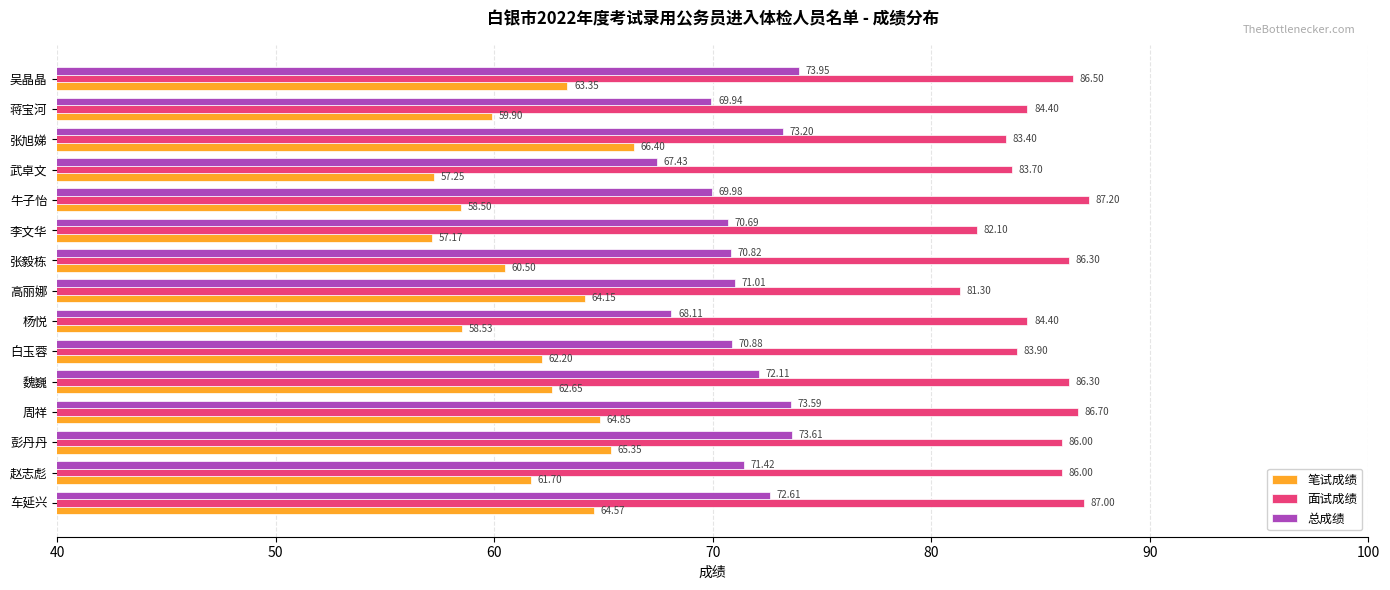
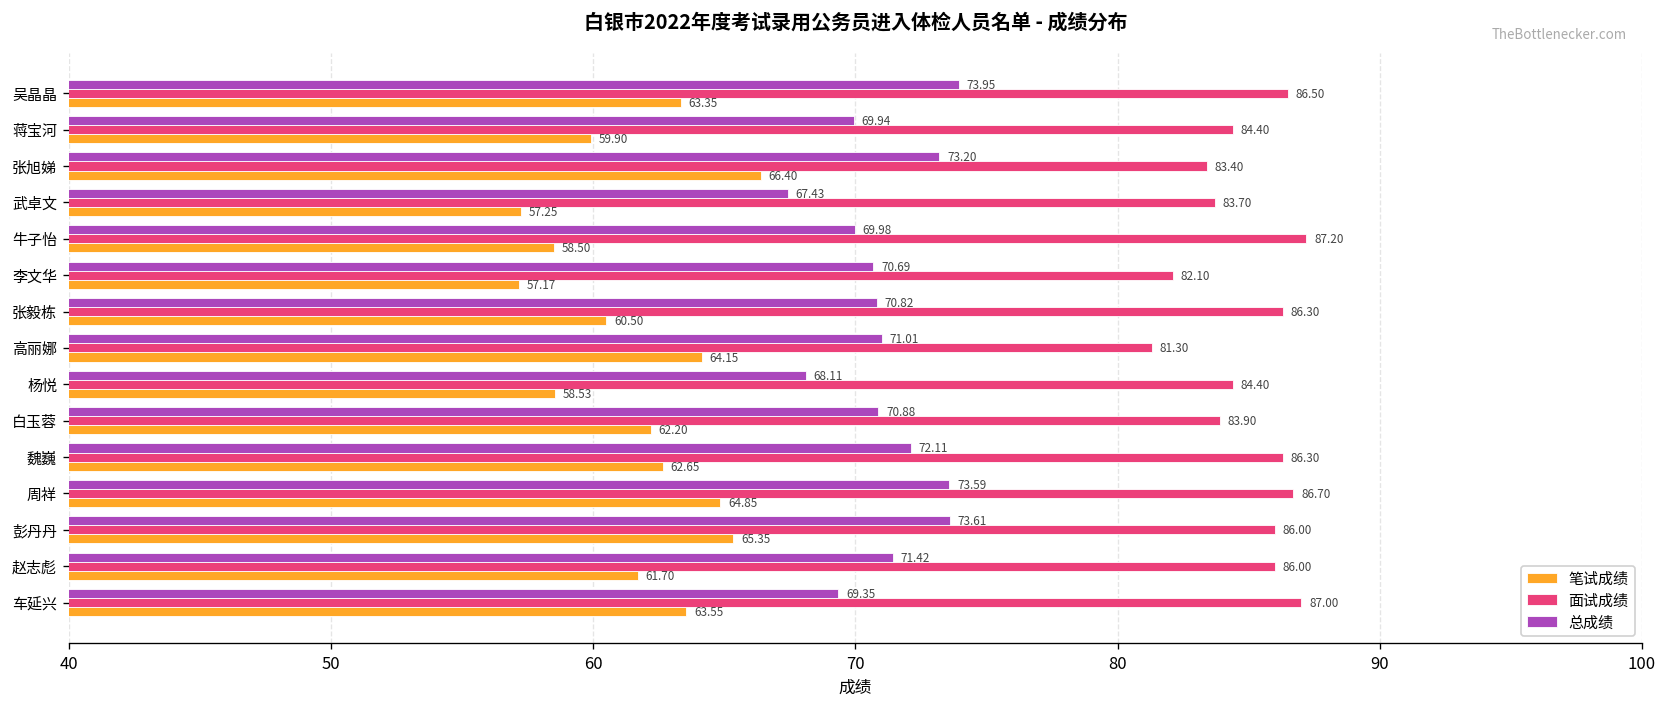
总成绩, 车延兴: 72.61 -> 69.35
笔试成绩, 车延兴: 64.57 -> 63.55
